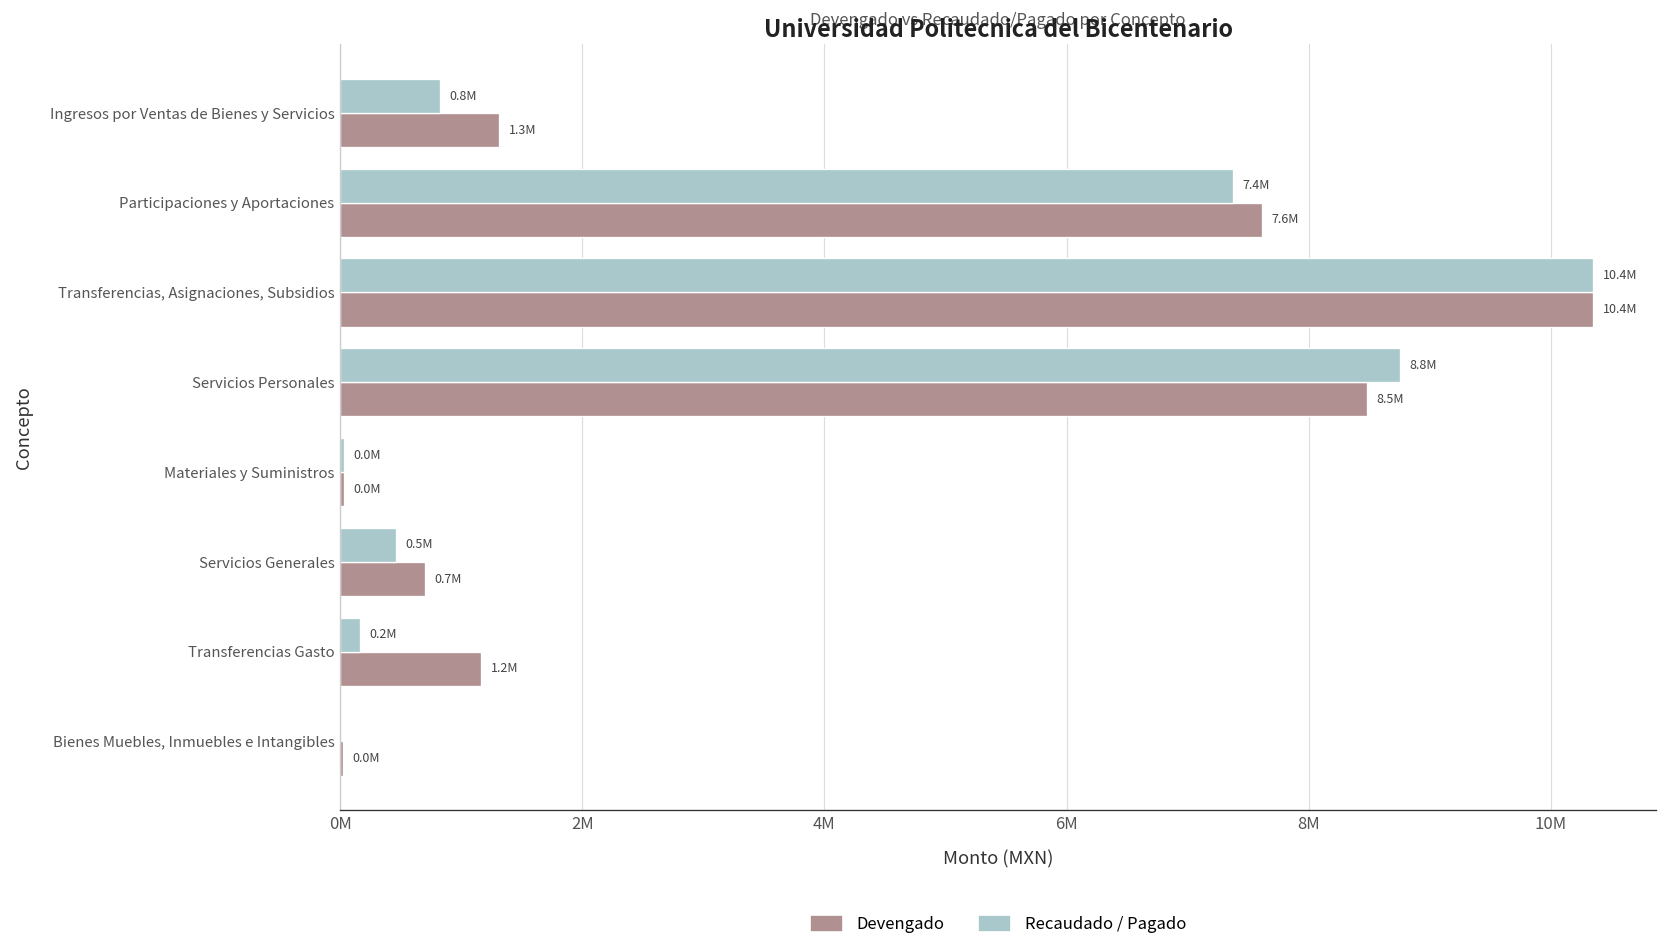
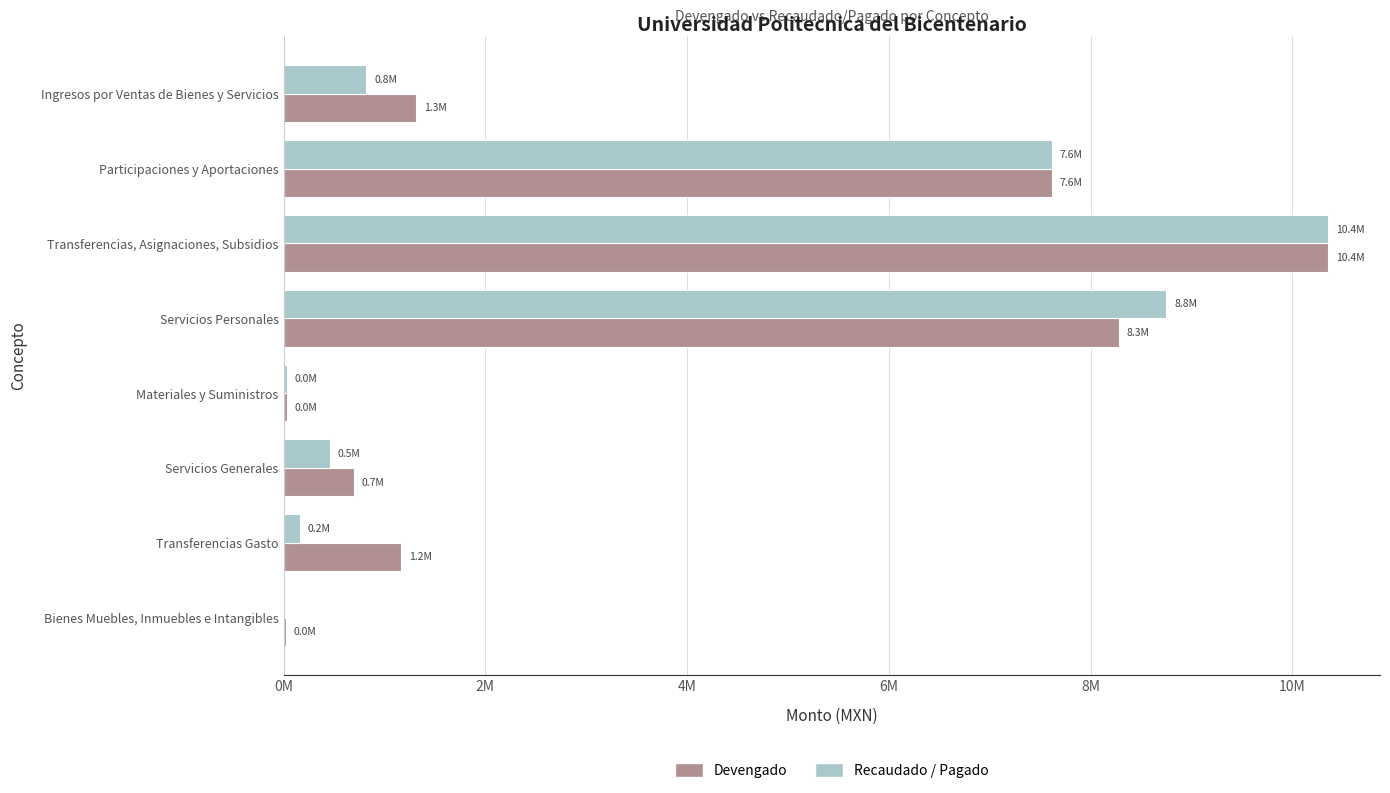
Recaudado / Pagado, Participaciones y Aportaciones: 7.4M -> 7.6M
Devengado, Servicios Personales: 8.5M -> 8.3M
